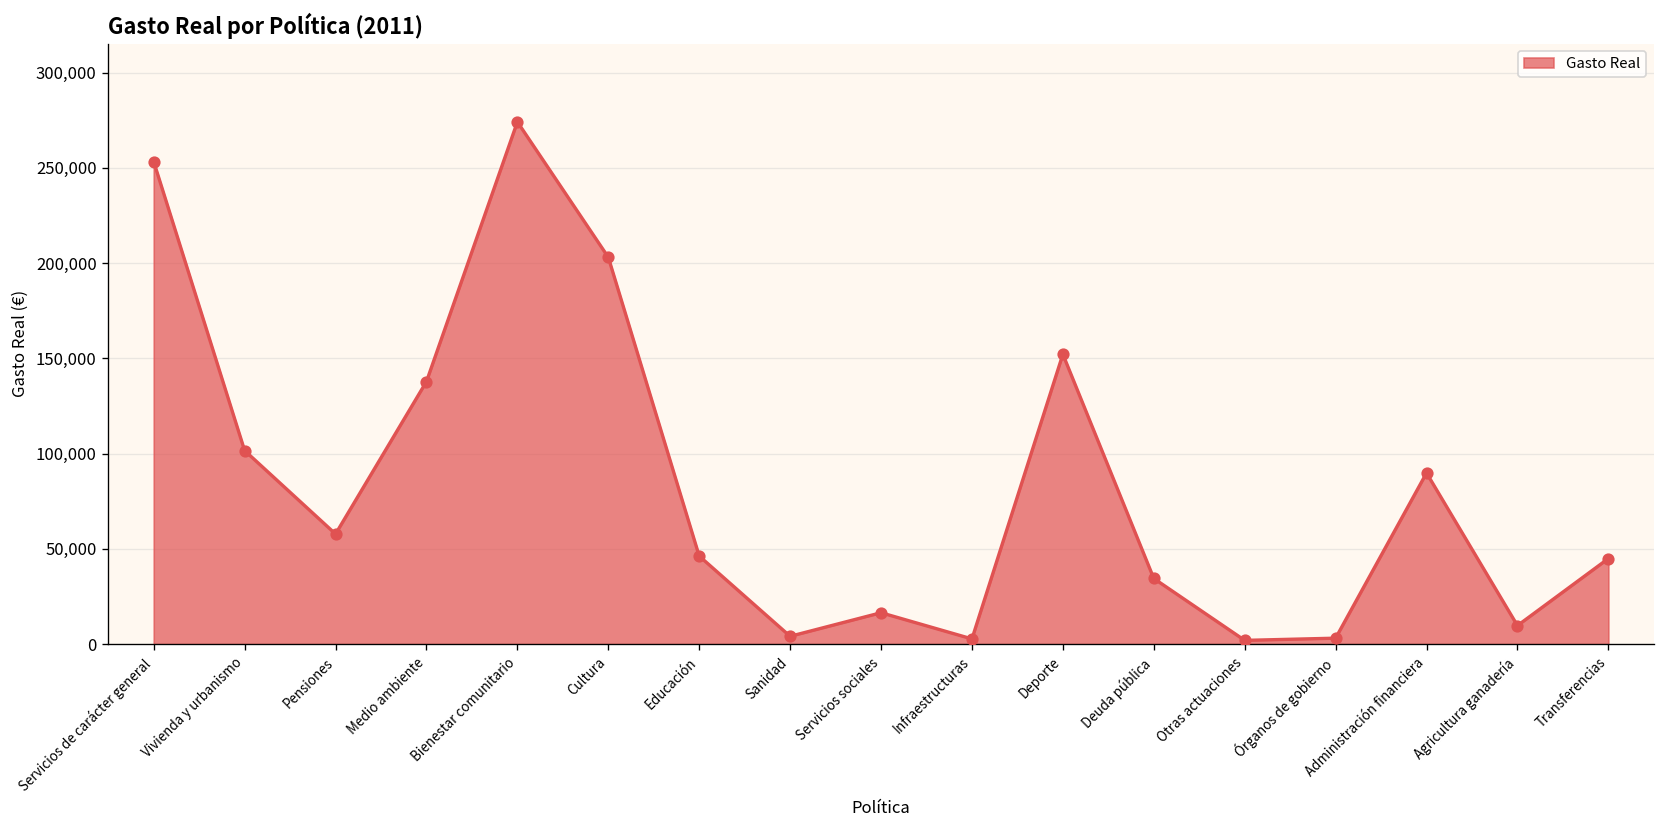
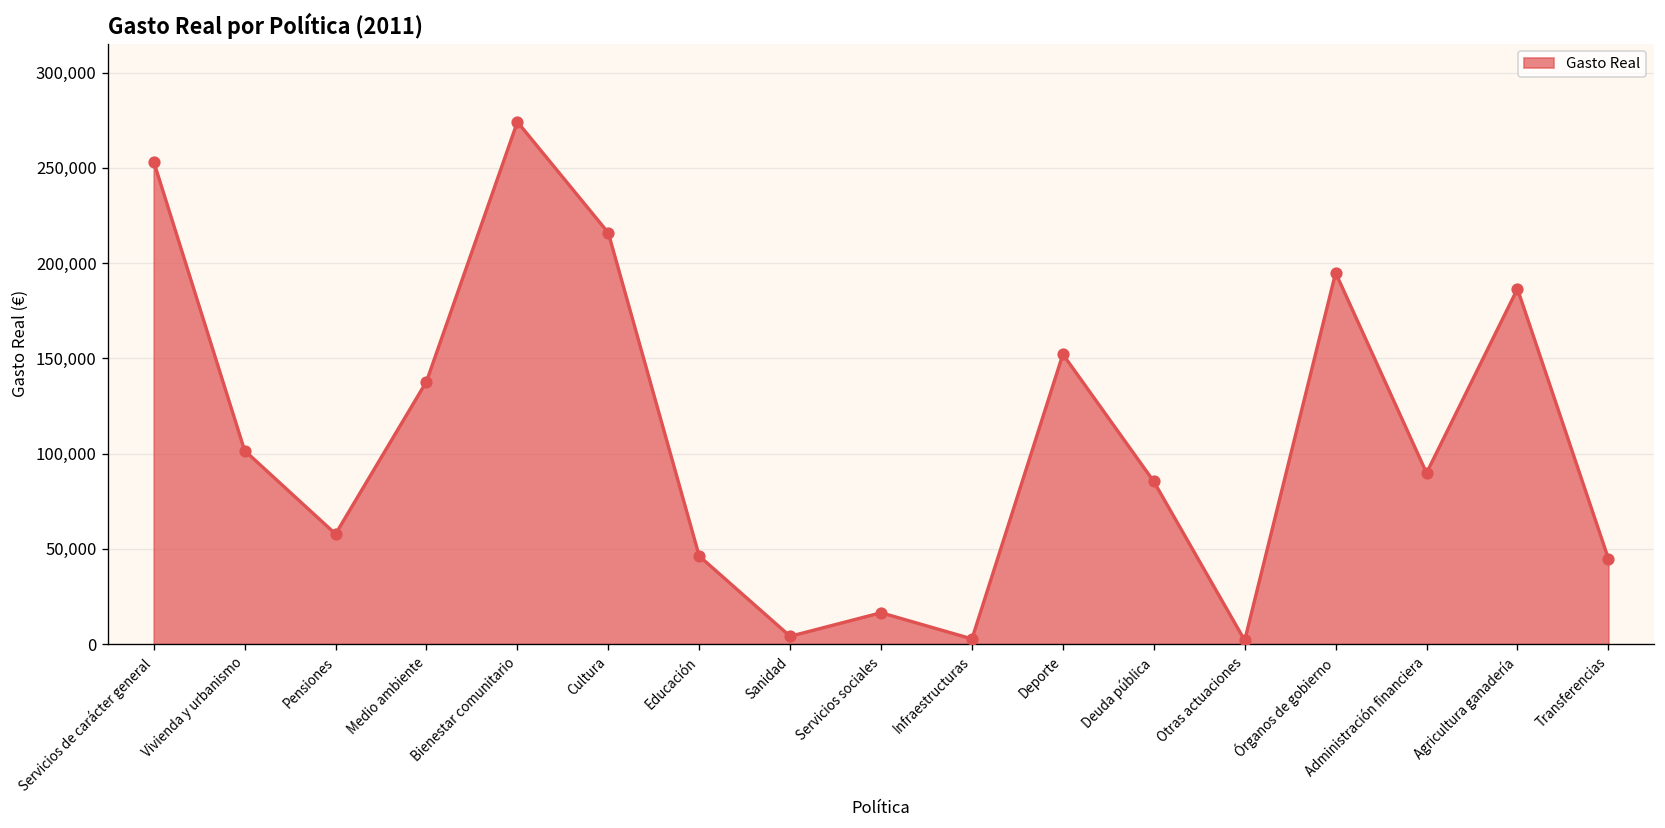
Cultura: 203,000 -> 216,000
Deuda pública: 34,000 -> 85,000
Órganos de gobierno: 3,000 -> 195,000
Agricultura ganadería: 10,000 -> 186,000
